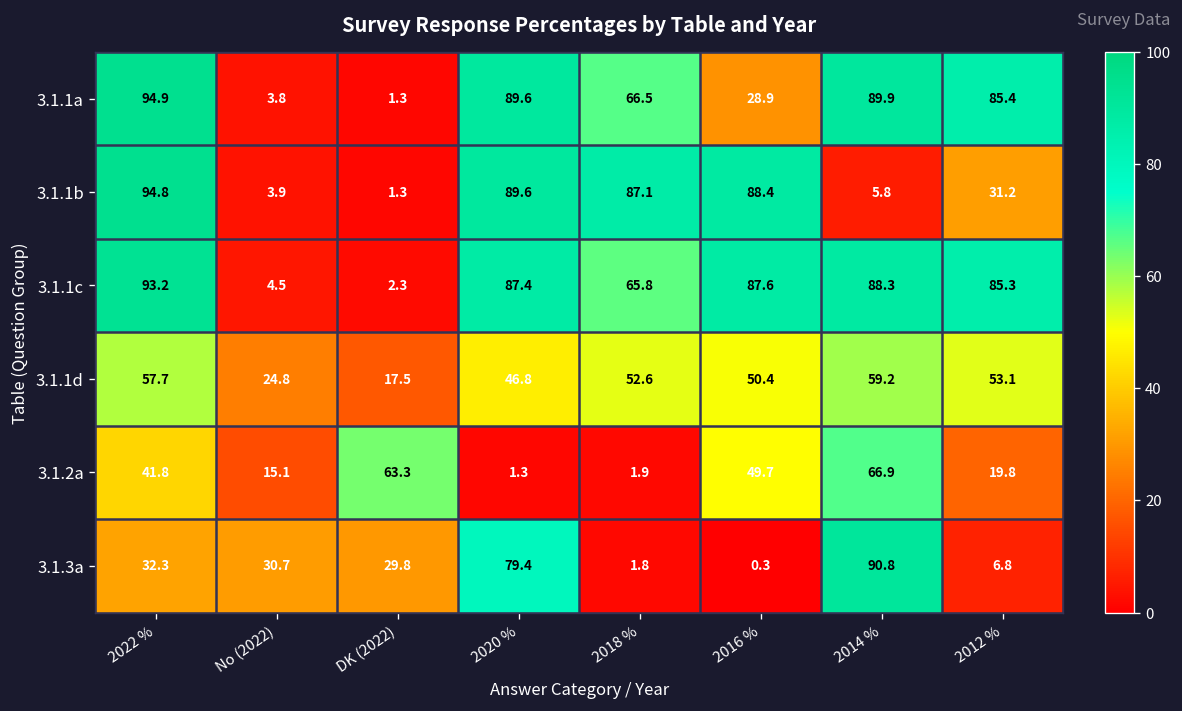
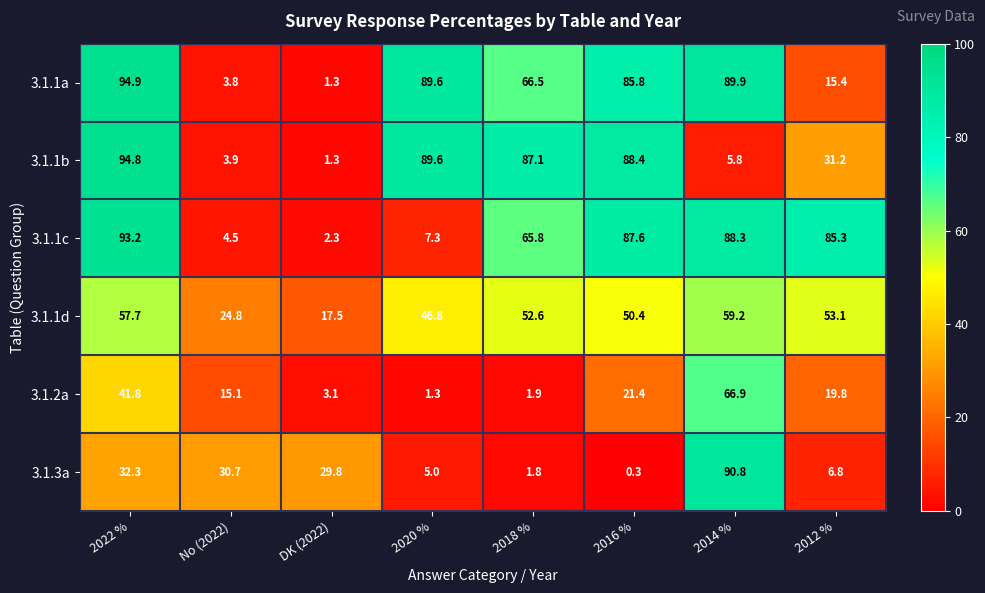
3.1.1a, 2016 %: 28.9 -> 85.8
3.1.1a, 2012 %: 85.4 -> 15.4
3.1.1c, 2020 %: 87.4 -> 7.3
3.1.2a, DK (2022): 63.3 -> 3.1
3.1.2a, 2016 %: 49.7 -> 21.4
3.1.3a, 2020 %: 79.4 -> 5.0
